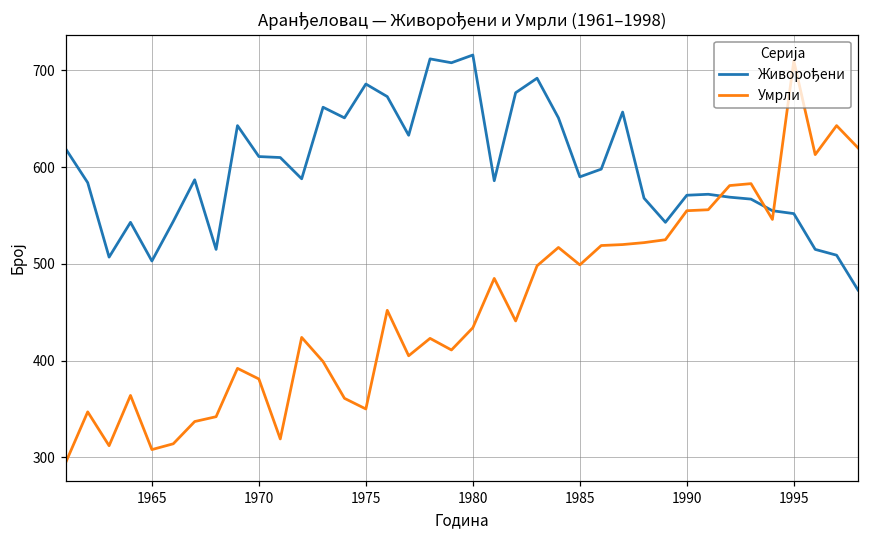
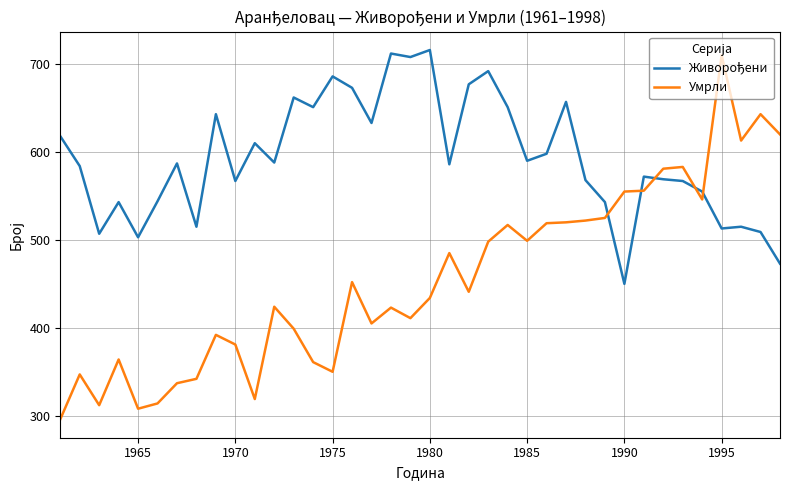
Живорођени, 1970: 610 -> 570
Живорођени, 1990: 570 -> 450
Живорођени, 1995: 550 -> 510
